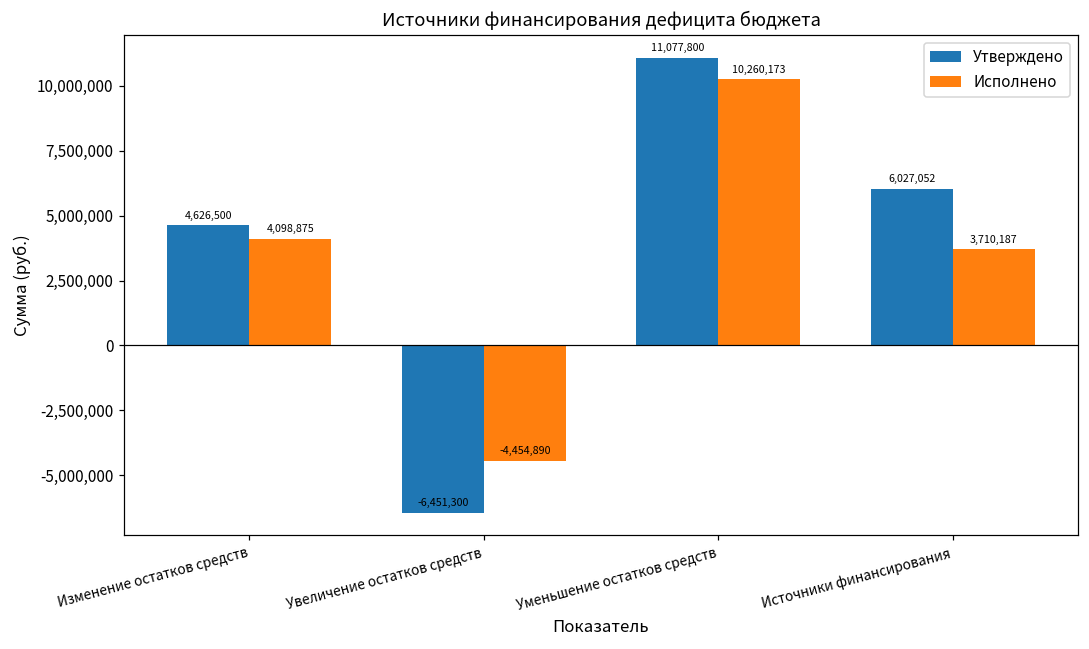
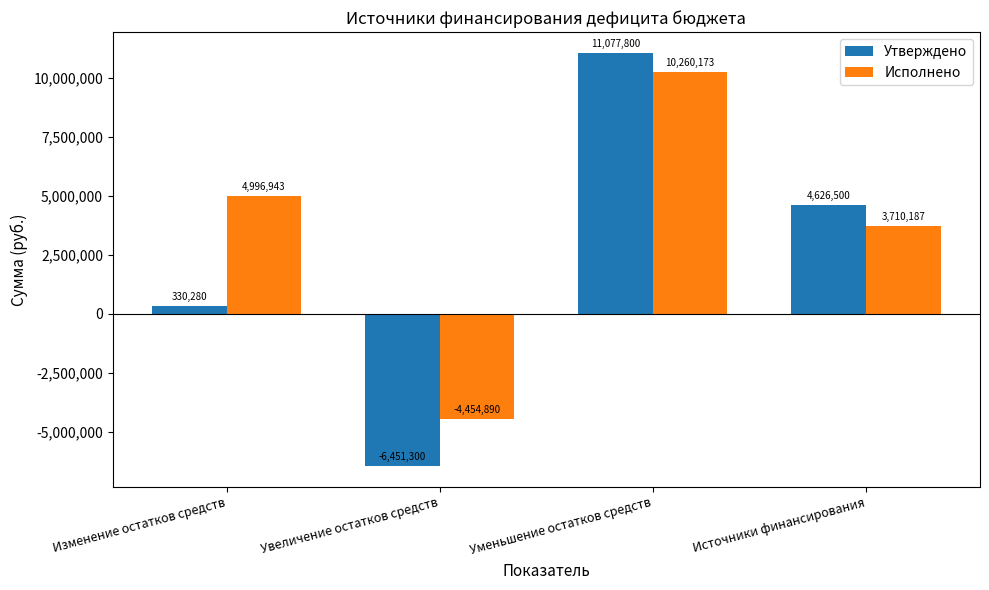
Утверждено, Изменение остатков средств: 4,626,500 -> 330,280
Исполнено, Изменение остатков средств: 4,098,875 -> 4,996,943
Утверждено, Источники финансирования: 6,027,052 -> 4,626,500
